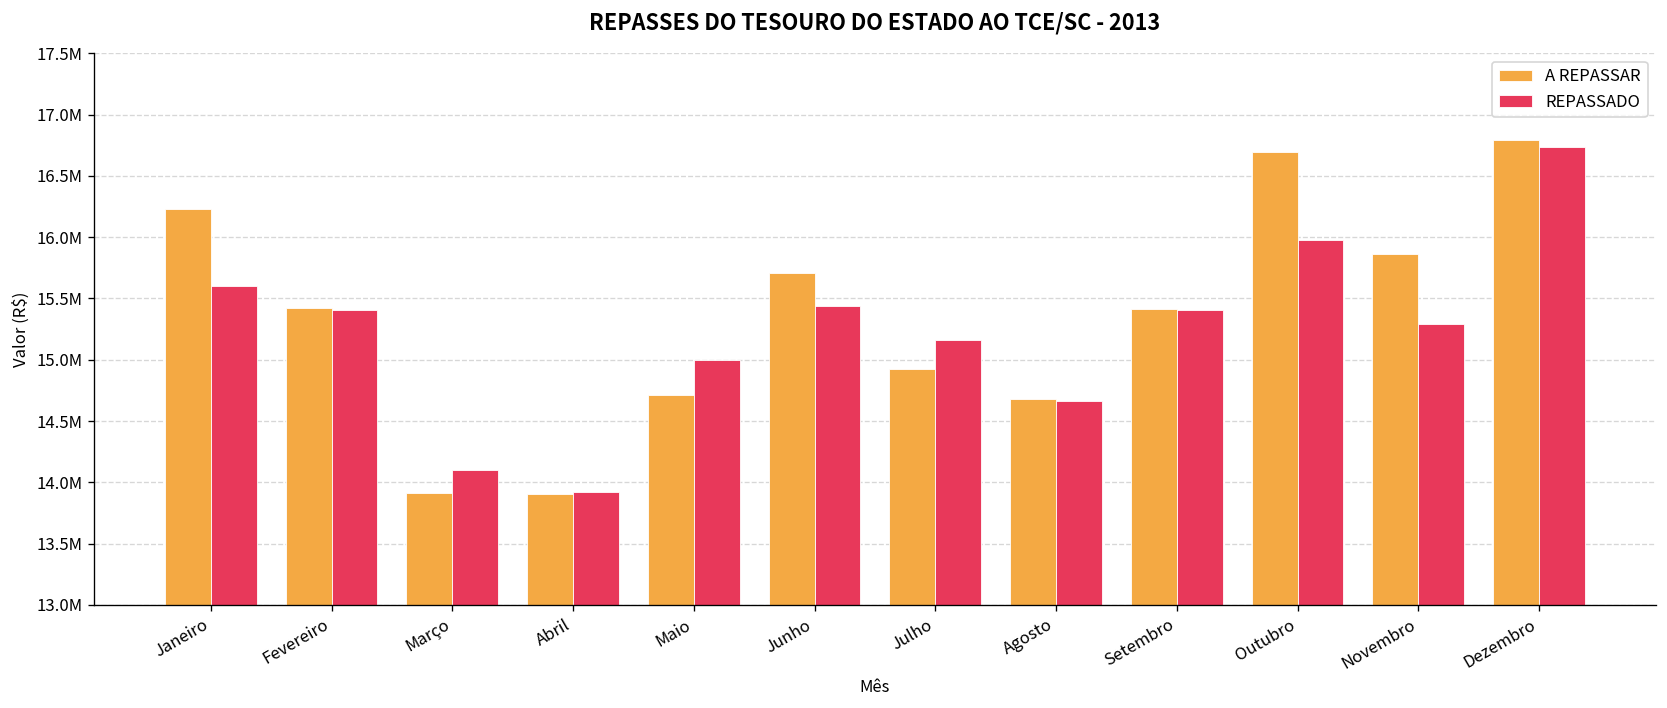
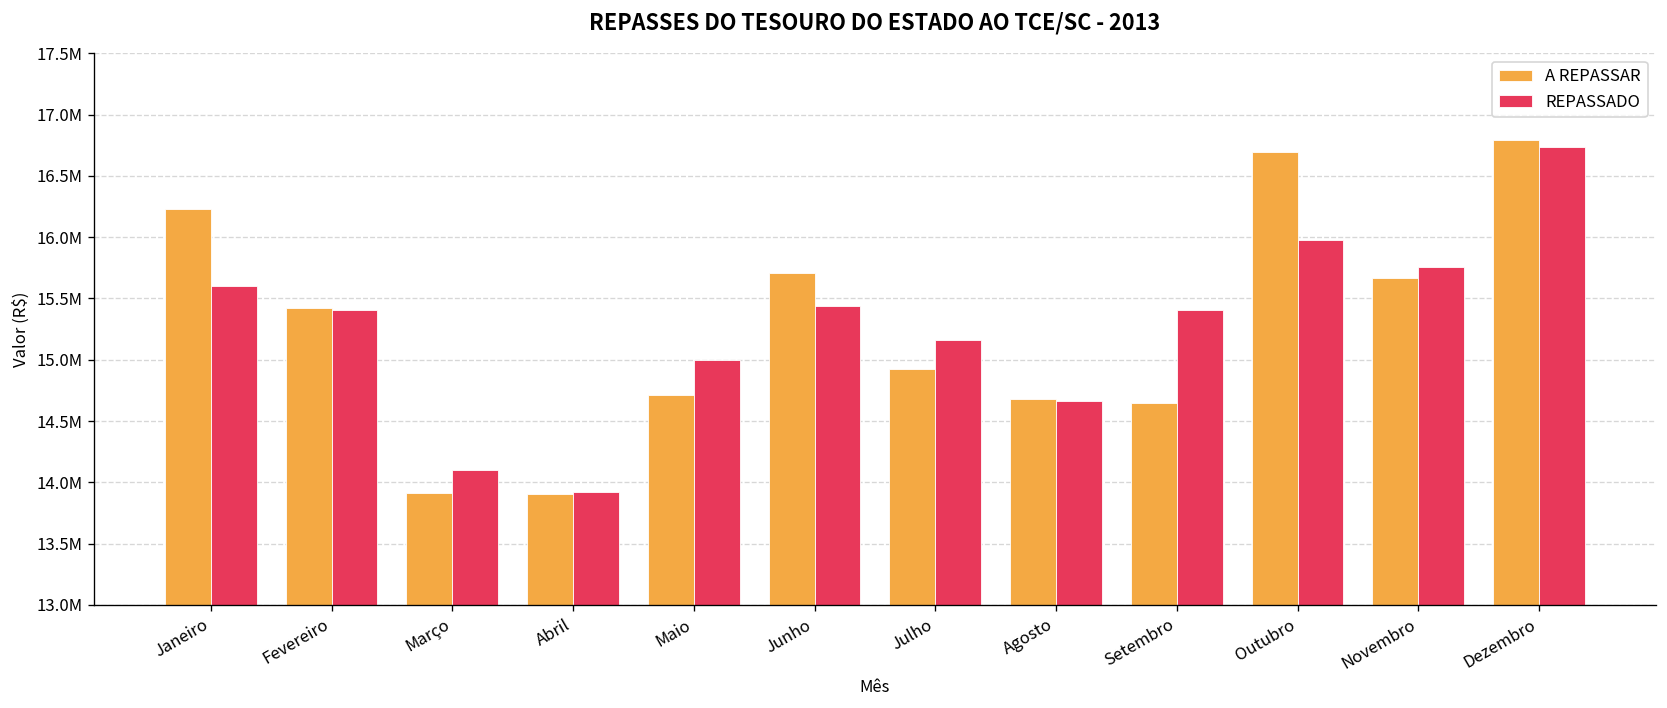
A REPASSAR, Setembro: 15420000 -> 14640000
A REPASSAR, Novembro: 15860000 -> 15670000
REPASSADO, Novembro: 15290000 -> 15760000
